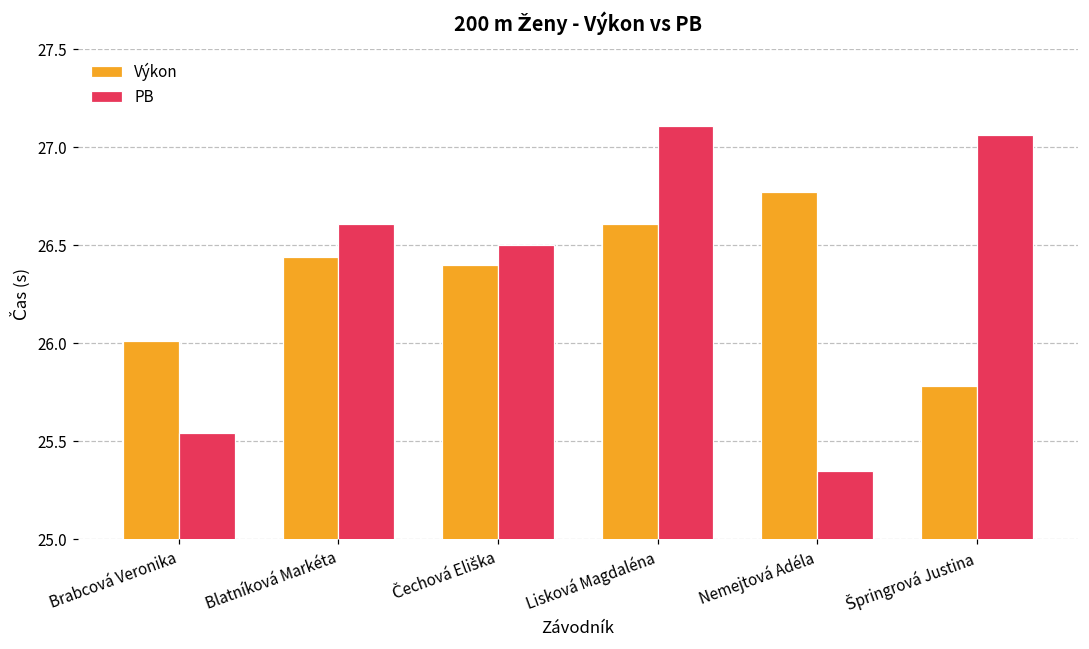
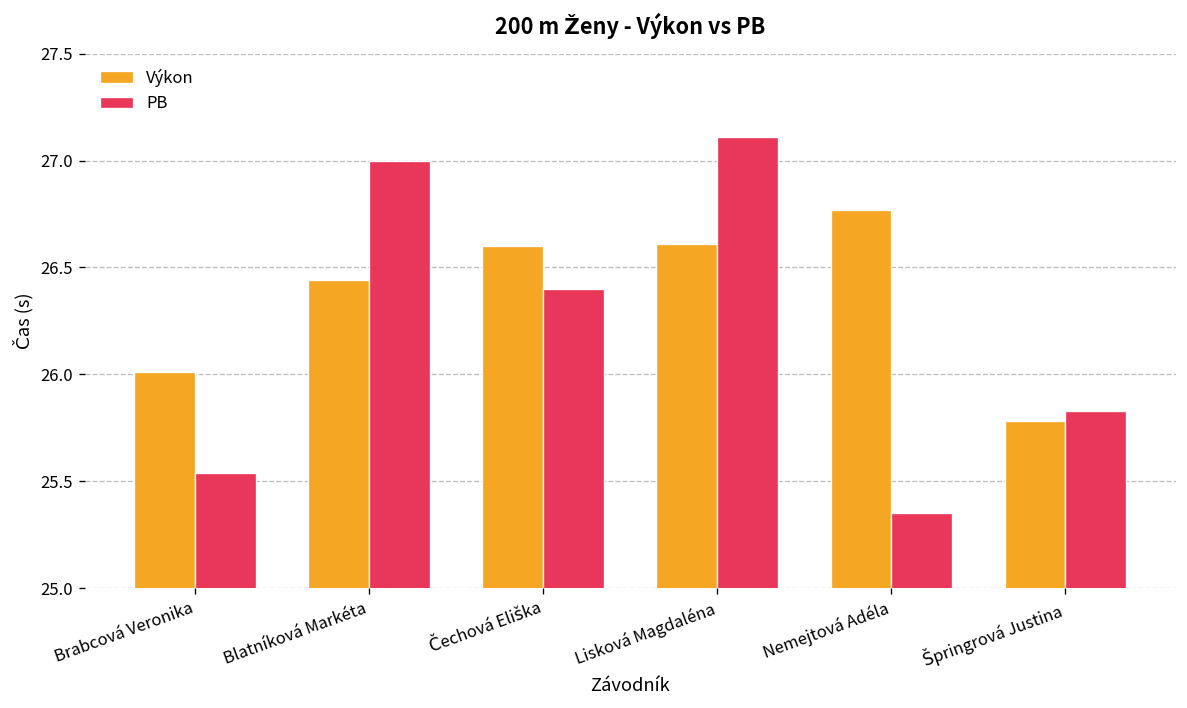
PB, Blatníková Markéta: 26.61 -> 27.00
Výkon, Čechová Eliška: 26.4 -> 26.6
PB, Čechová Eliška: 26.5 -> 26.4
PB, Špringrová Justina: 27.06 -> 25.83
